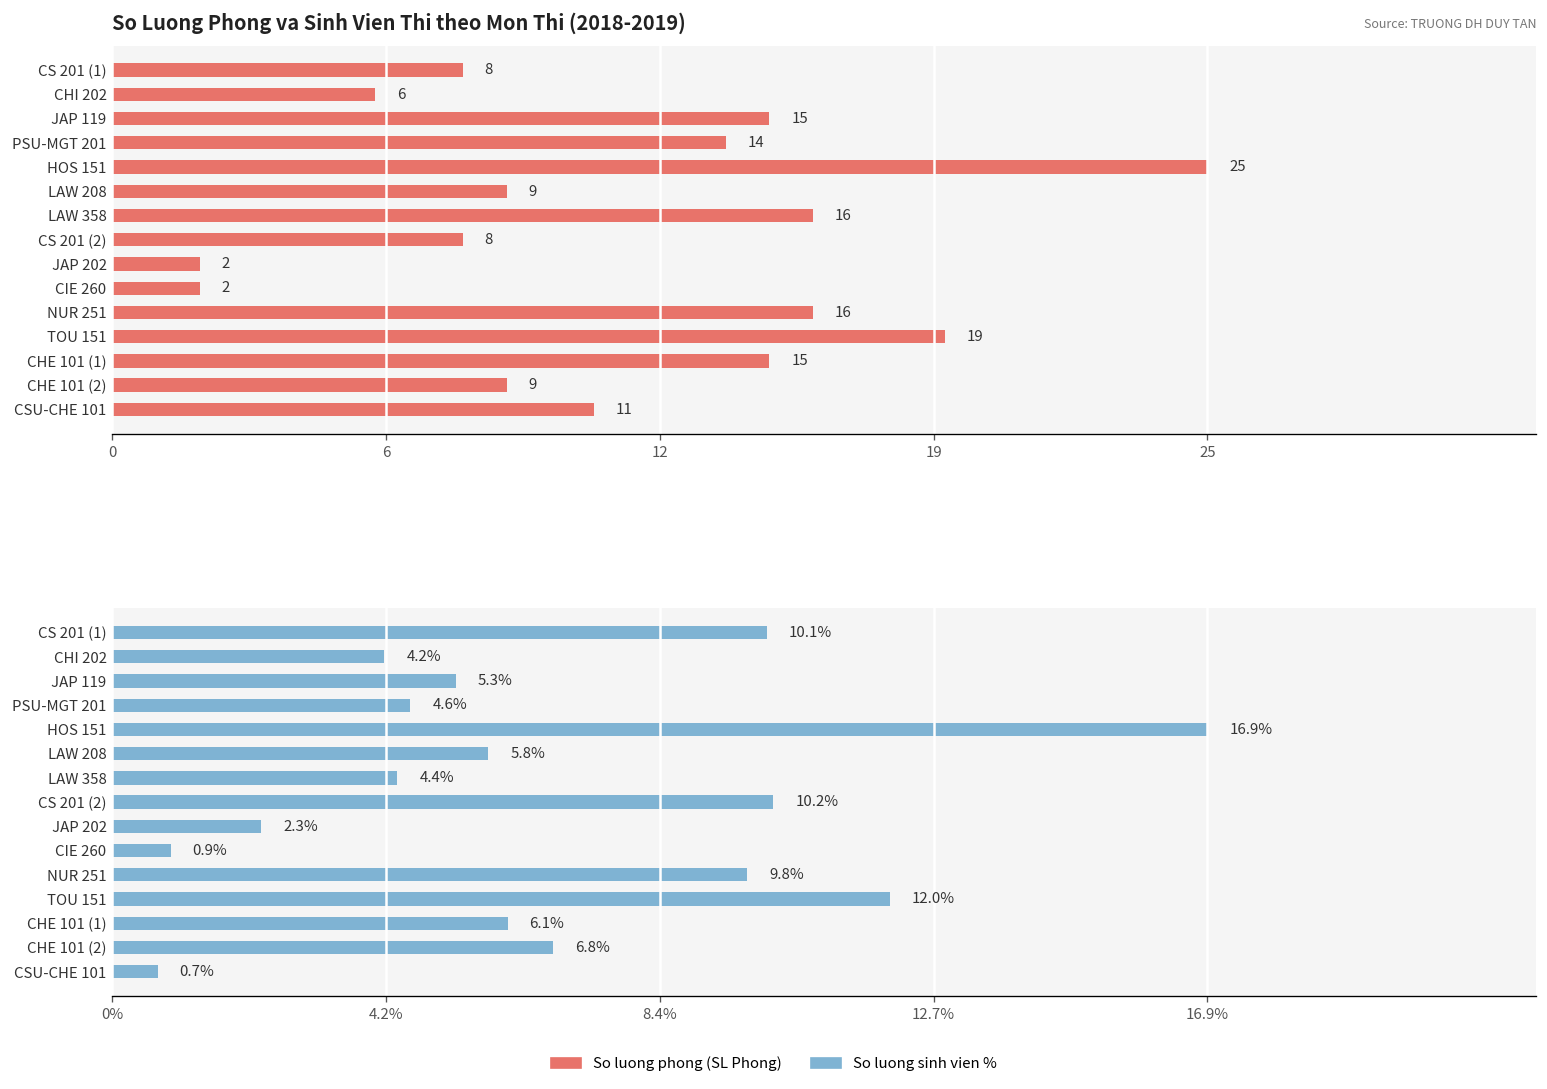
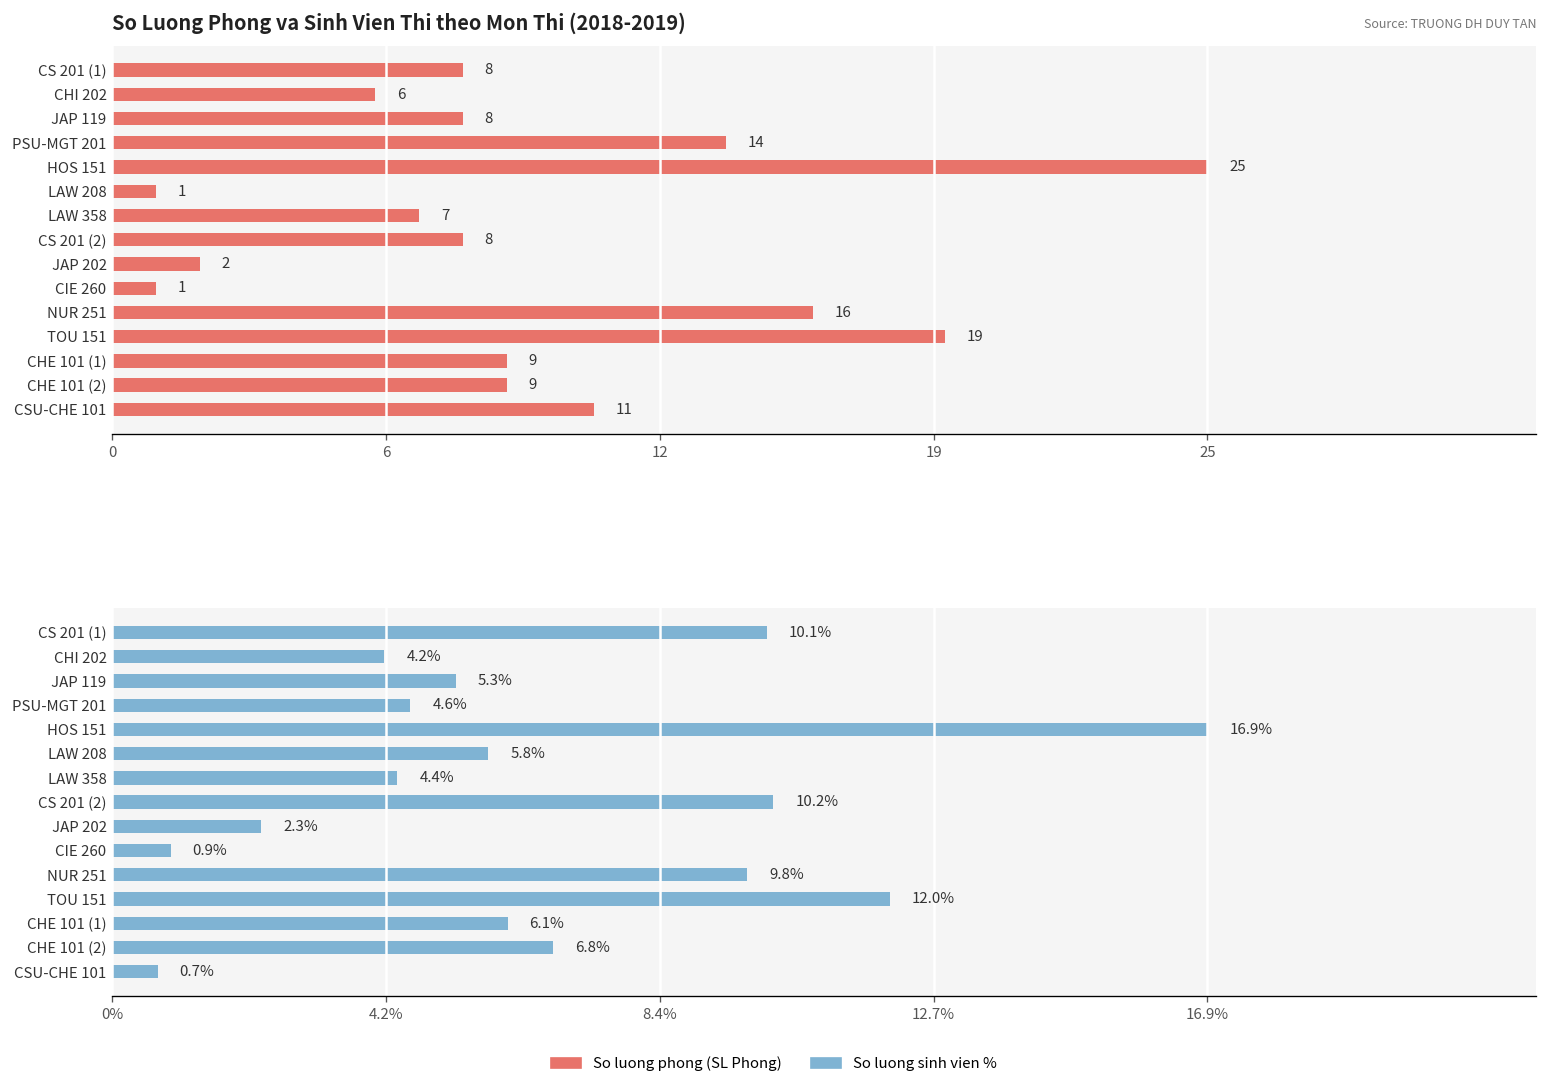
So Luong Phong va Sinh Vien Thi theo Mon Thi (2018-2019), JAP 119: 15 -> 8
So Luong Phong va Sinh Vien Thi theo Mon Thi (2018-2019), LAW 208: 9 -> 1
So Luong Phong va Sinh Vien Thi theo Mon Thi (2018-2019), LAW 358: 16 -> 7
So Luong Phong va Sinh Vien Thi theo Mon Thi (2018-2019), CIE 260: 2 -> 1
So Luong Phong va Sinh Vien Thi theo Mon Thi (2018-2019), CHE 101 (1): 15 -> 9
